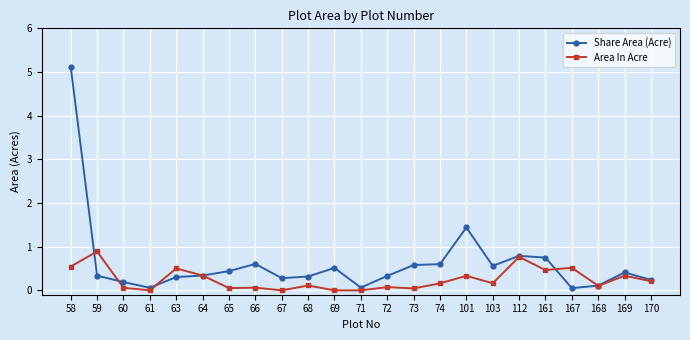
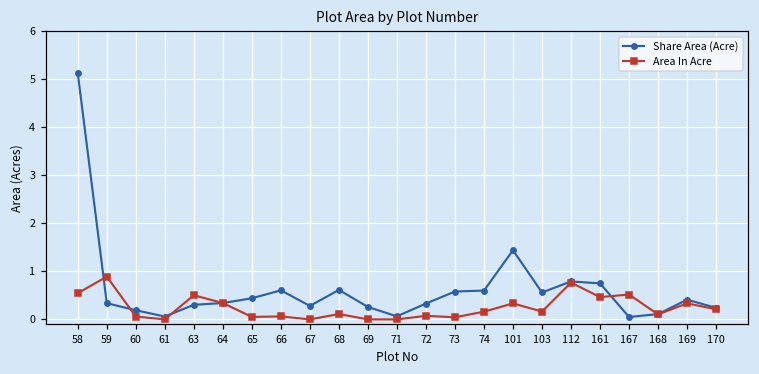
Share Area (Acre), 68: 0.3 -> 0.6
Share Area (Acre), 69: 0.5 -> 0.3
